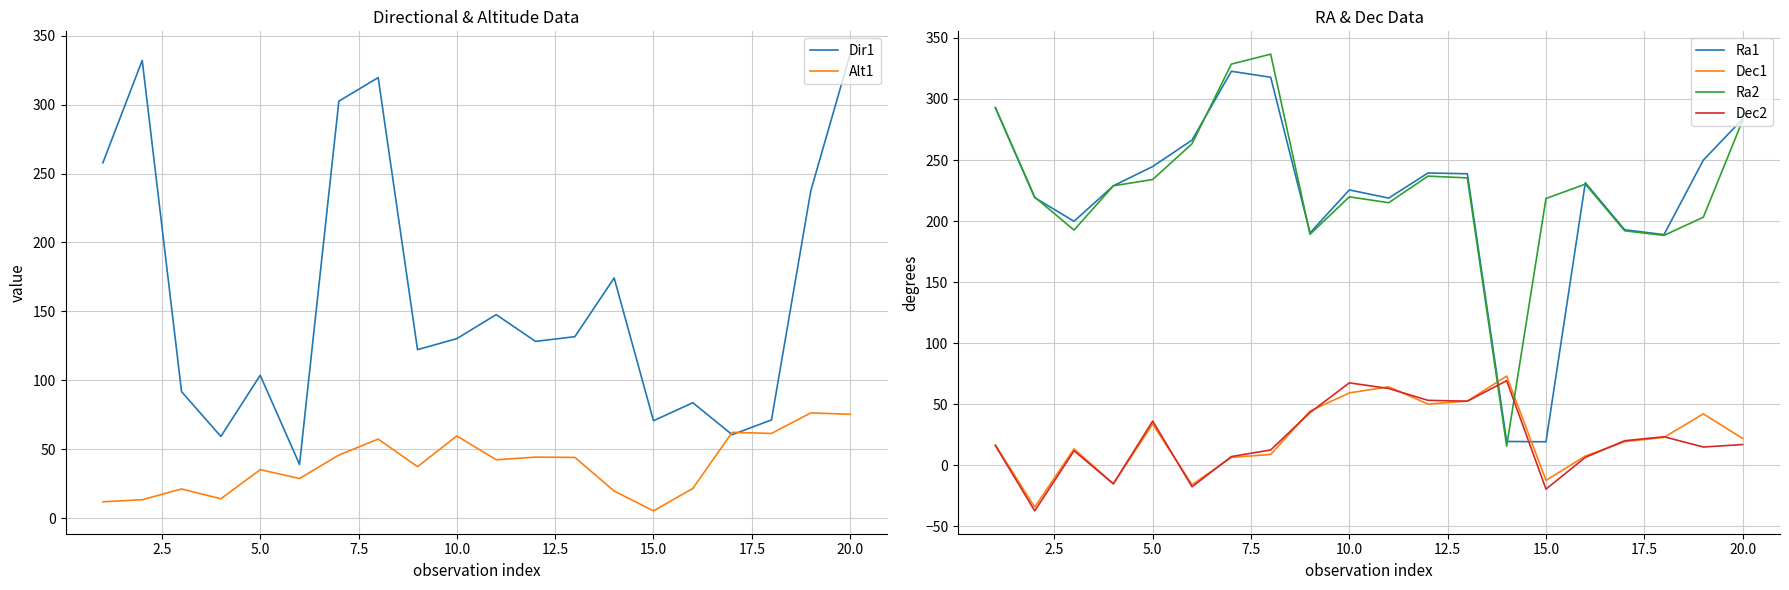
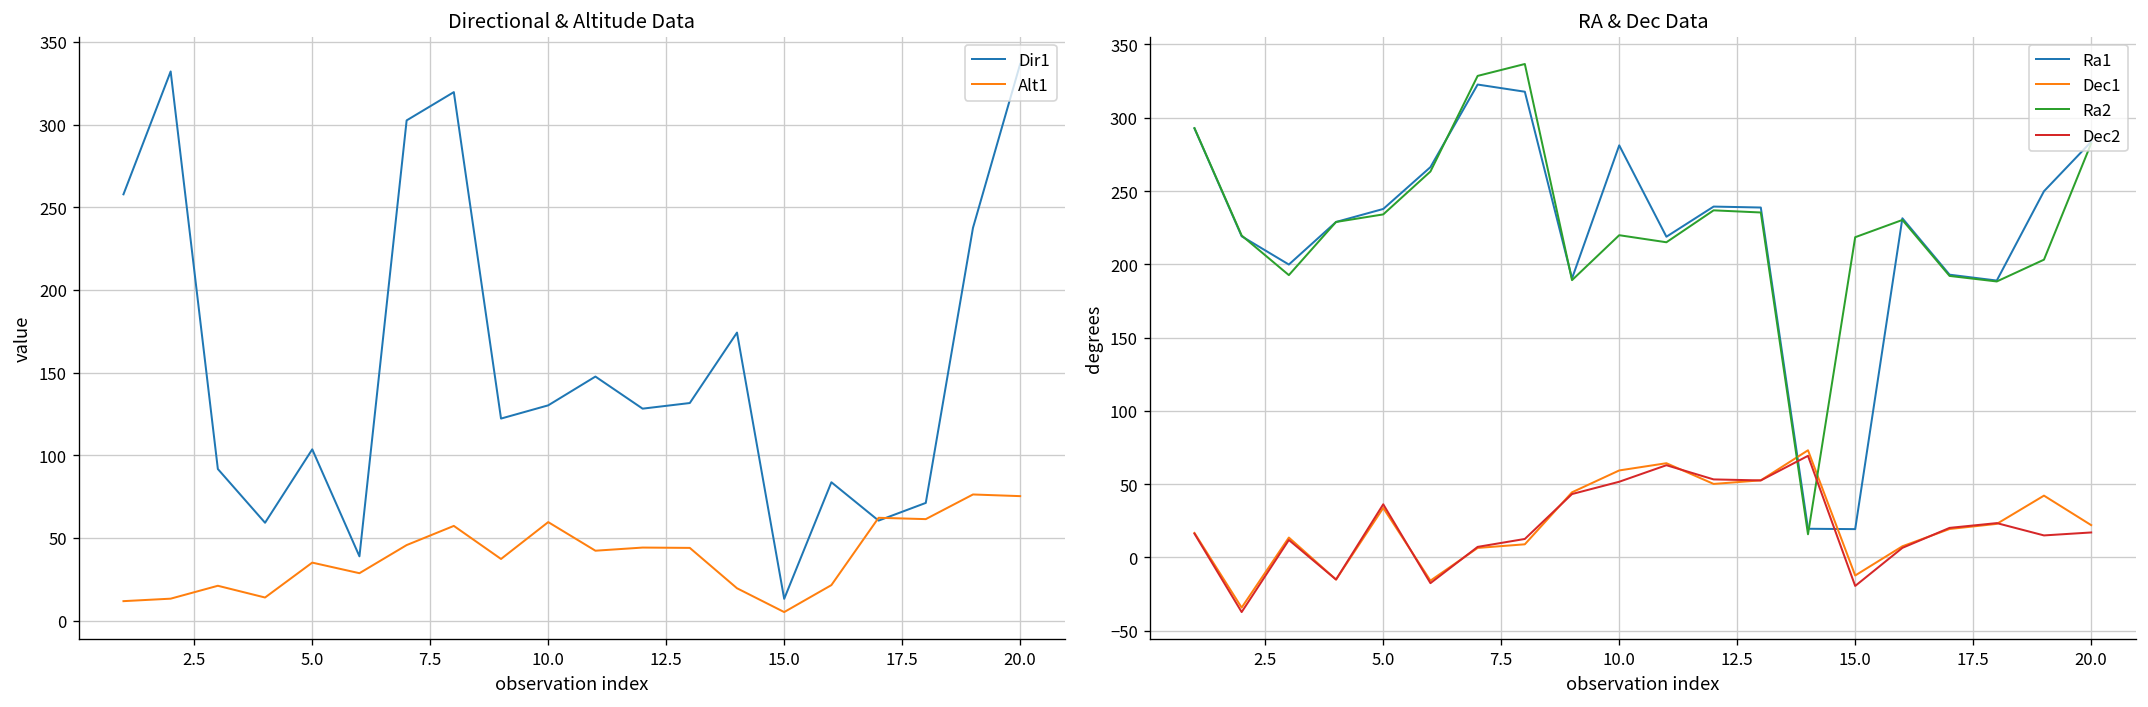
Directional & Altitude Data, Dir1, 15.0: 71 -> 13
RA & Dec Data, Ra1, 5.0: 245 -> 238
RA & Dec Data, Ra1, 10.0: 225 -> 281
RA & Dec Data, Dec2, 10.0: 68 -> 52
